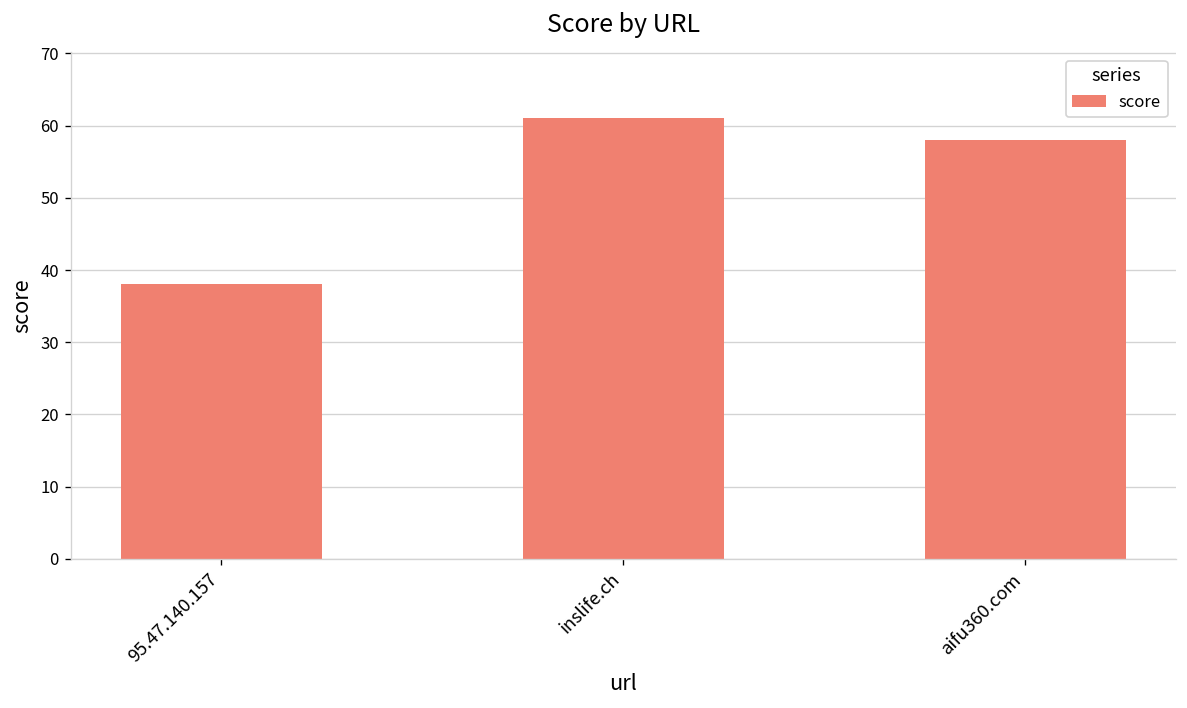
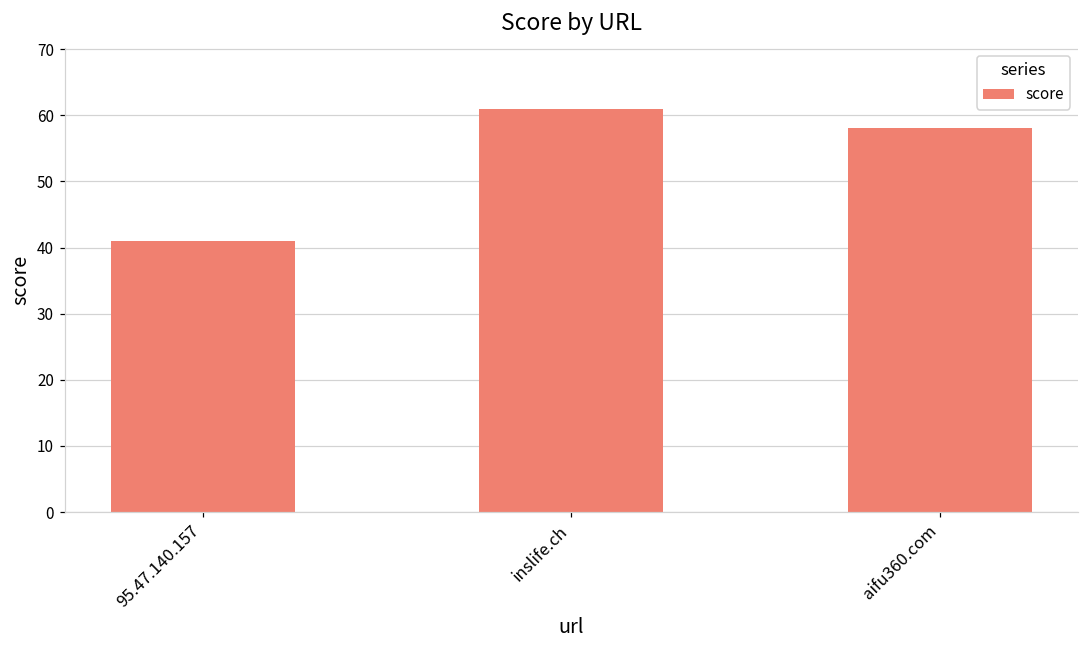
95.47.140.157: 38 -> 41
